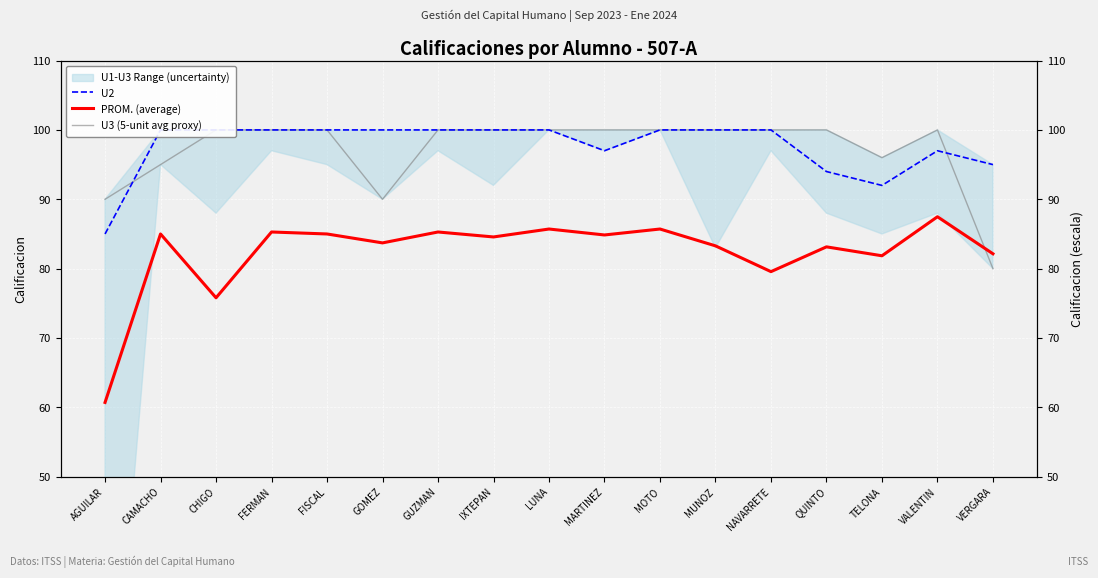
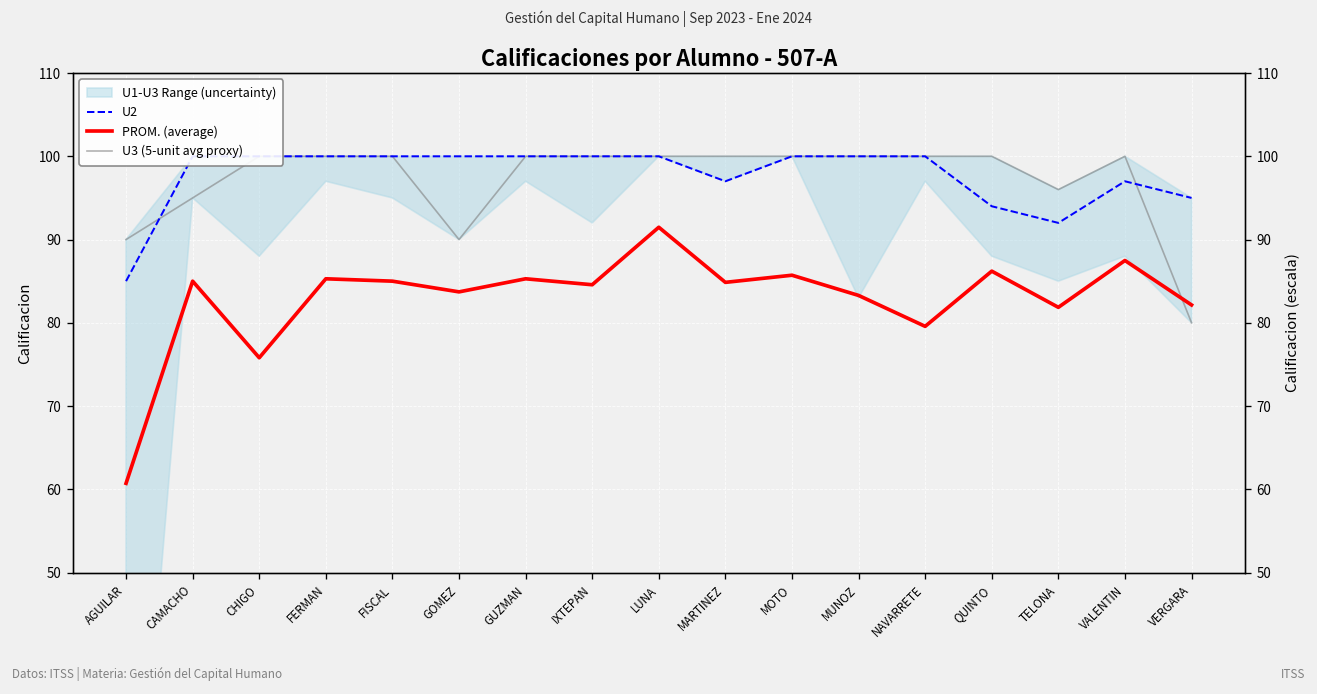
PROM. (average), LUNA: 86 -> 91
PROM. (average), QUINTO: 83 -> 86
